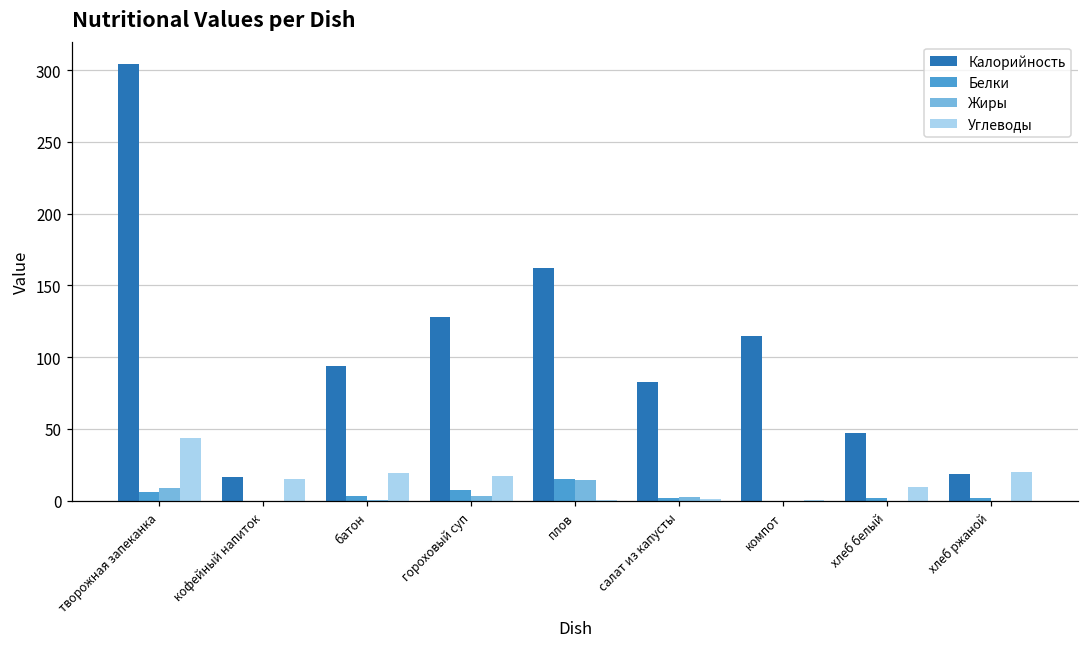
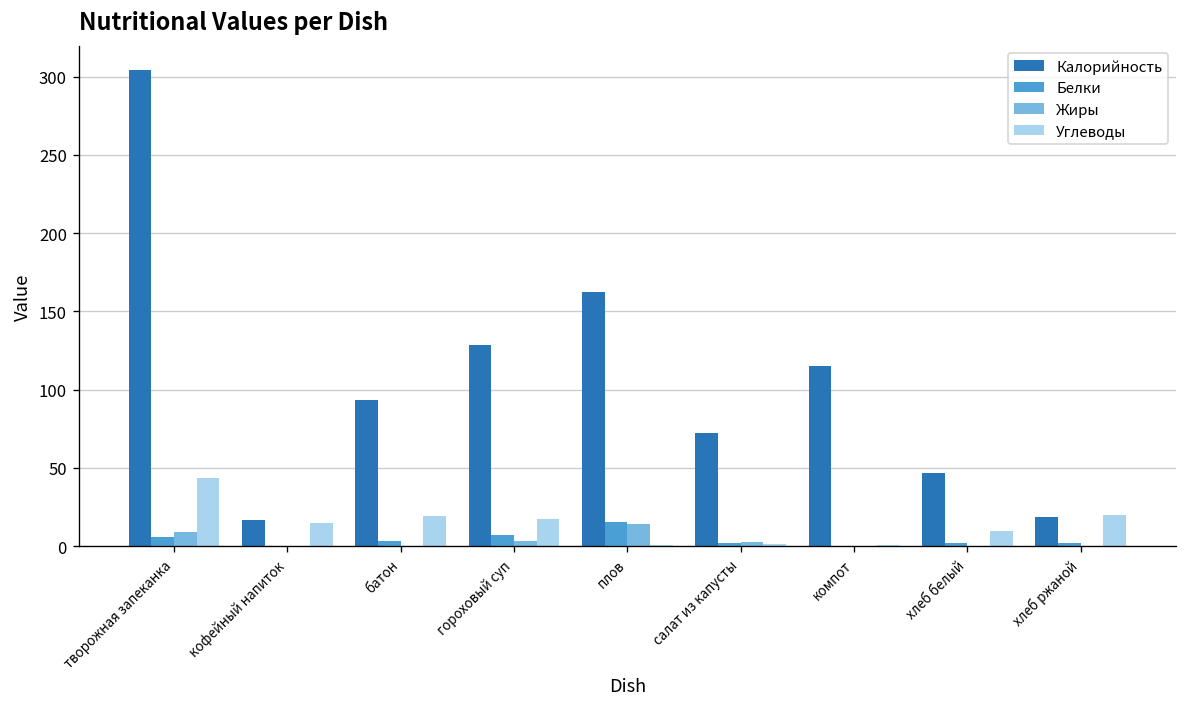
Калорийность, салат из капусты: 83 -> 72
